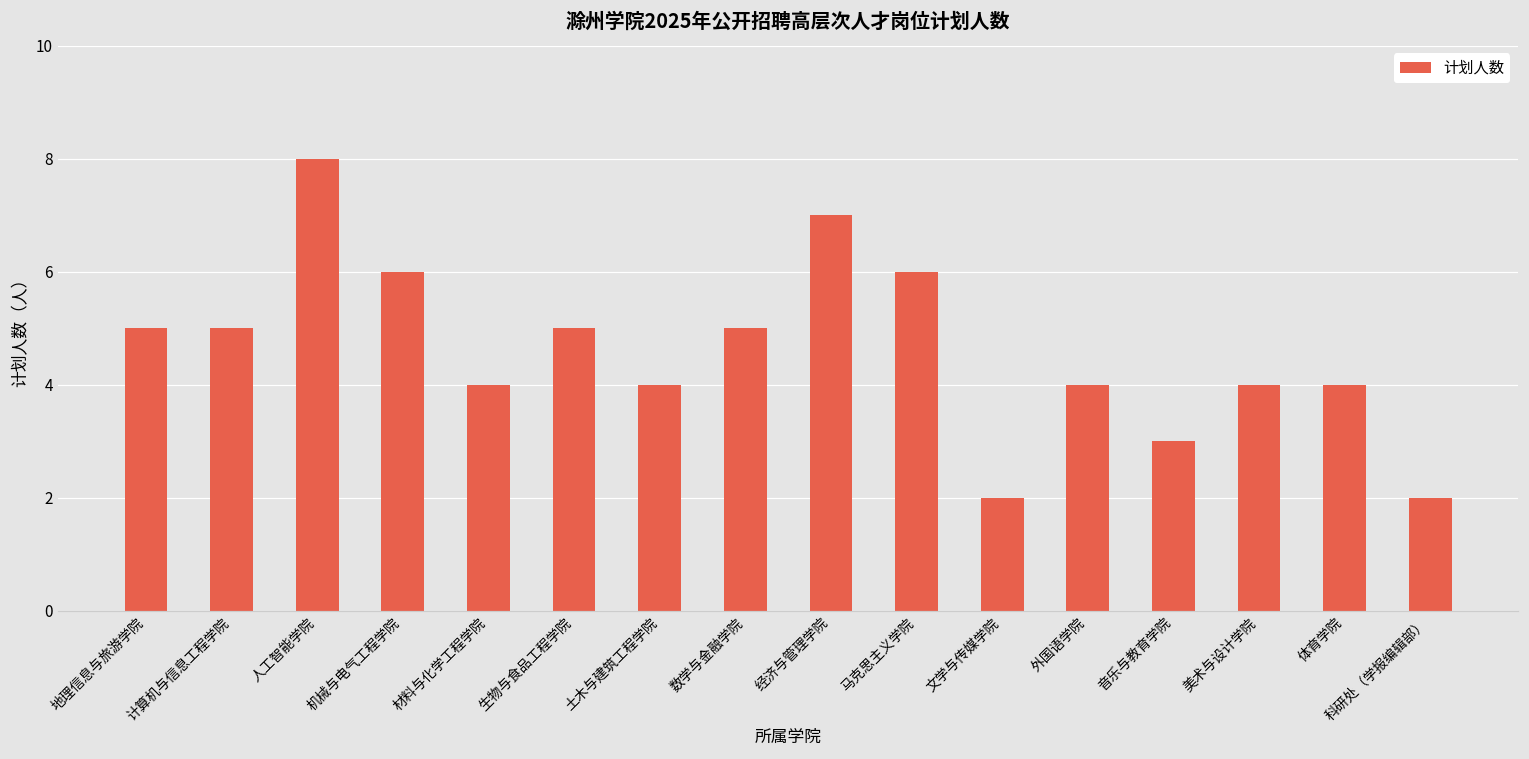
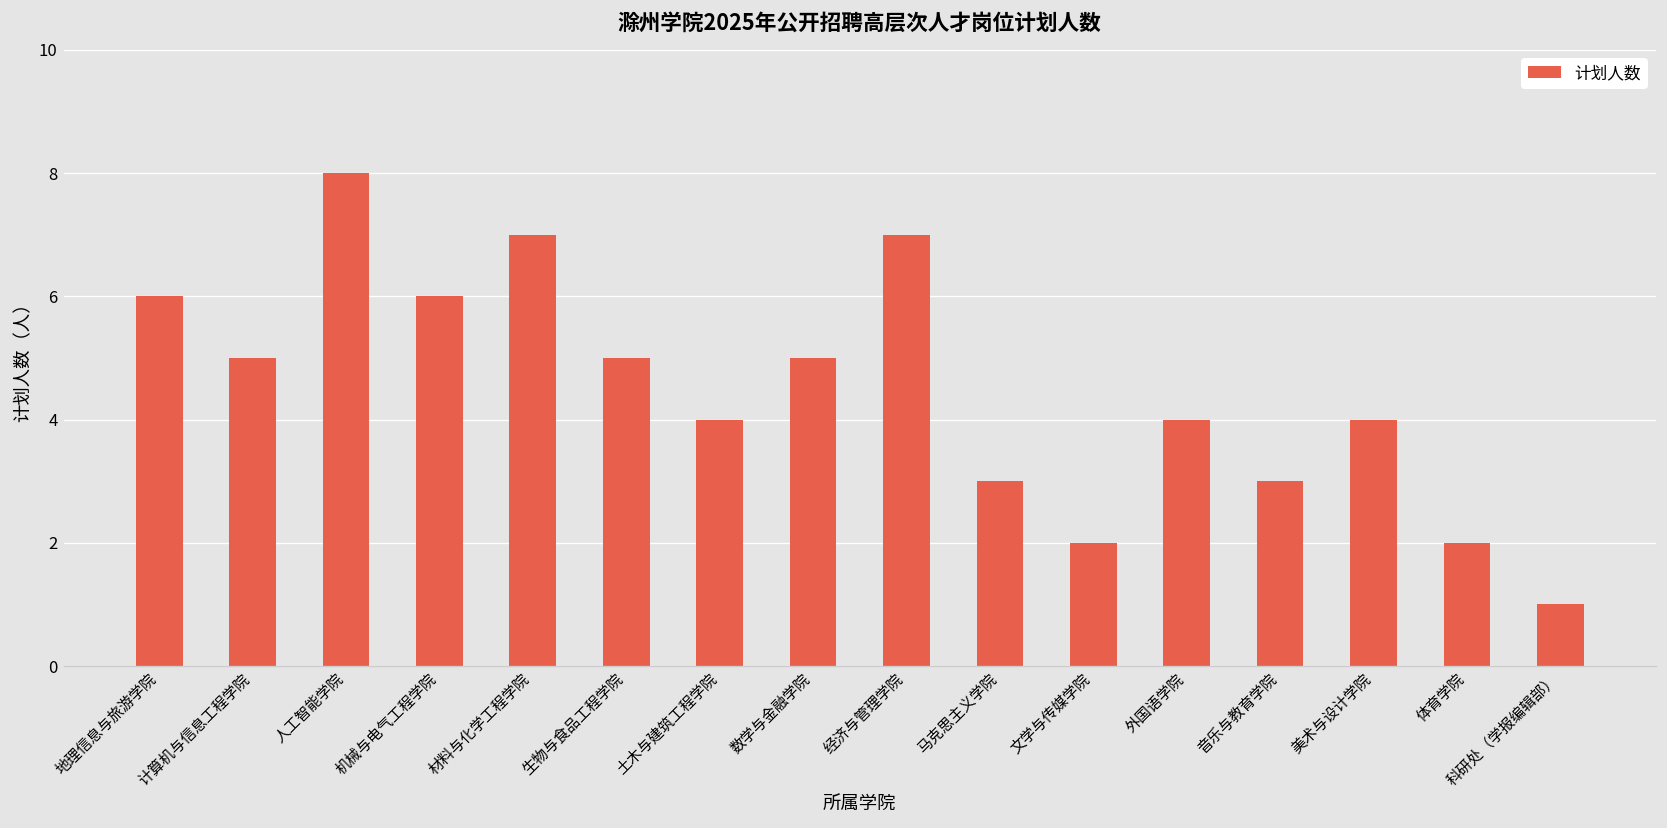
地理信息与旅游学院: 5 -> 6
材料与化学工程学院: 4 -> 7
马克思主义学院: 6 -> 3
体育学院: 4 -> 2
科研处（学报编辑部）: 2 -> 1
